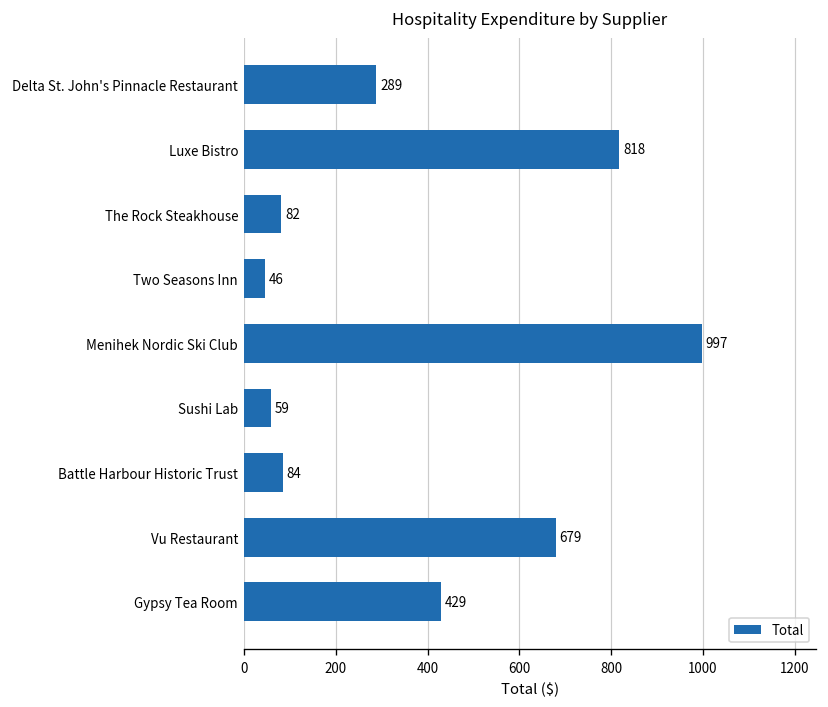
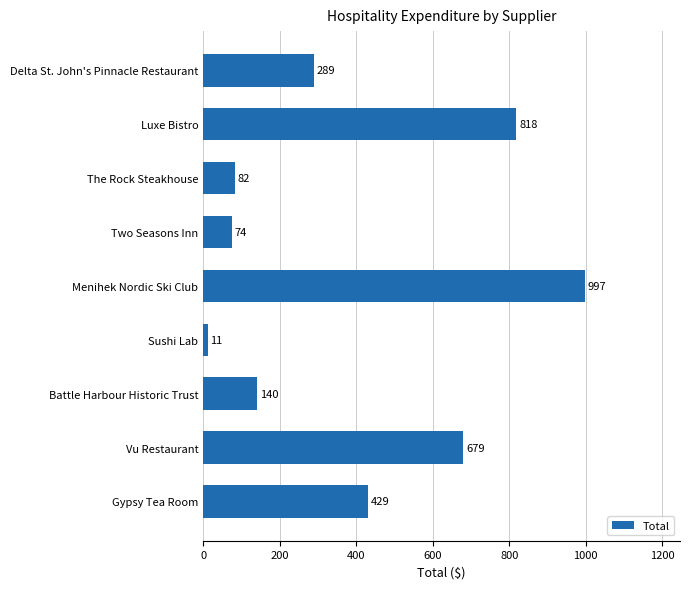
Two Seasons Inn: 46 -> 74
Sushi Lab: 59 -> 11
Battle Harbour Historic Trust: 84 -> 140
